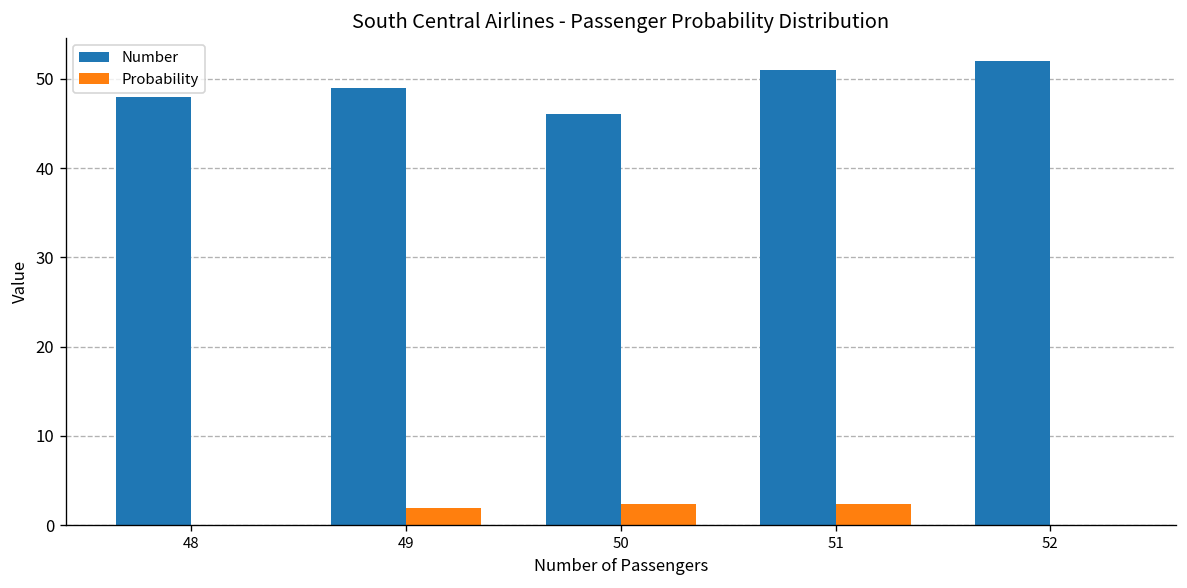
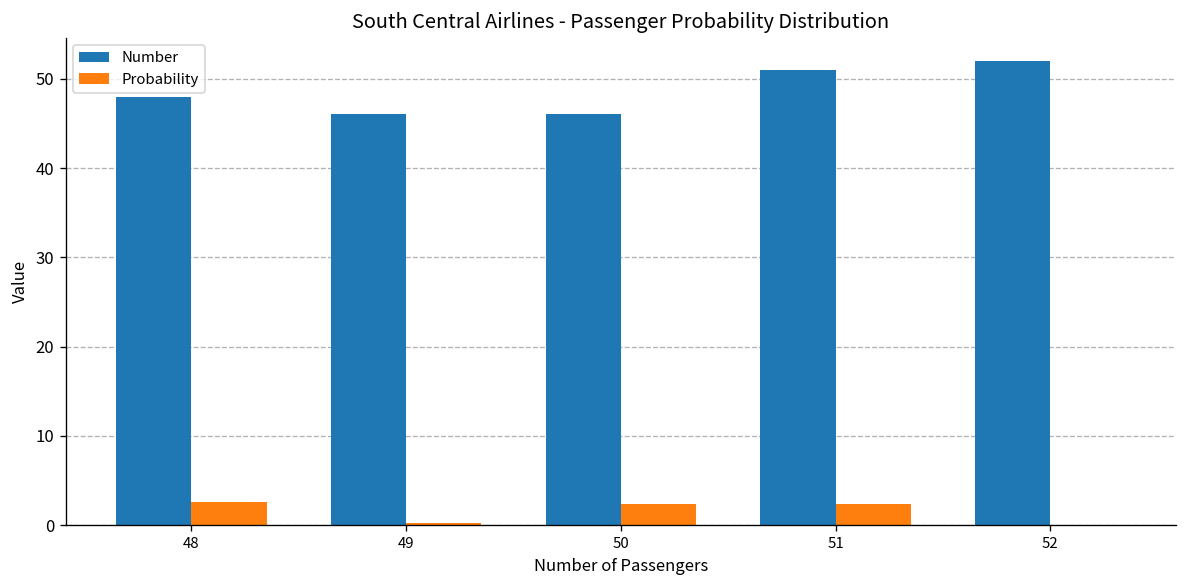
Probability, 48: 0 -> 3
Number, 49: 49 -> 46
Probability, 49: 2 -> 0
